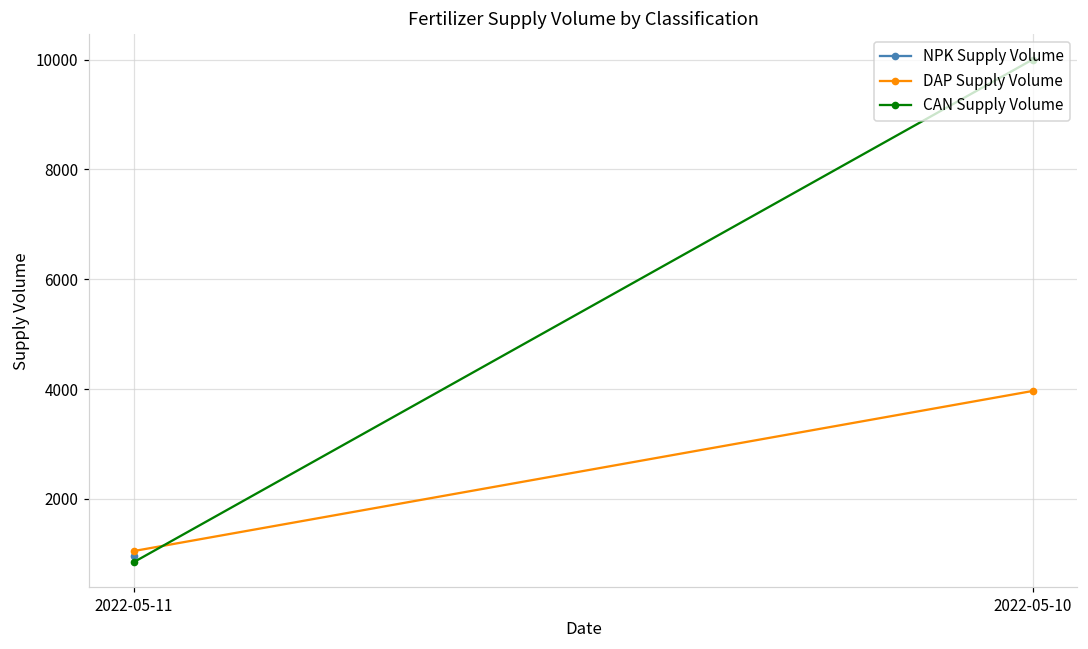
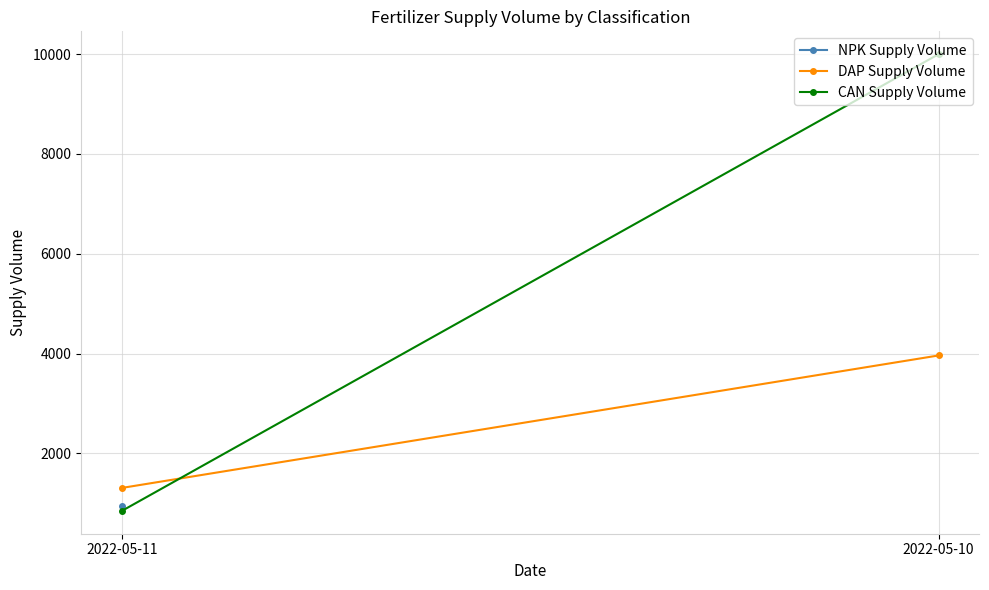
DAP Supply Volume, 2022-05-11: 1100 -> 1300
